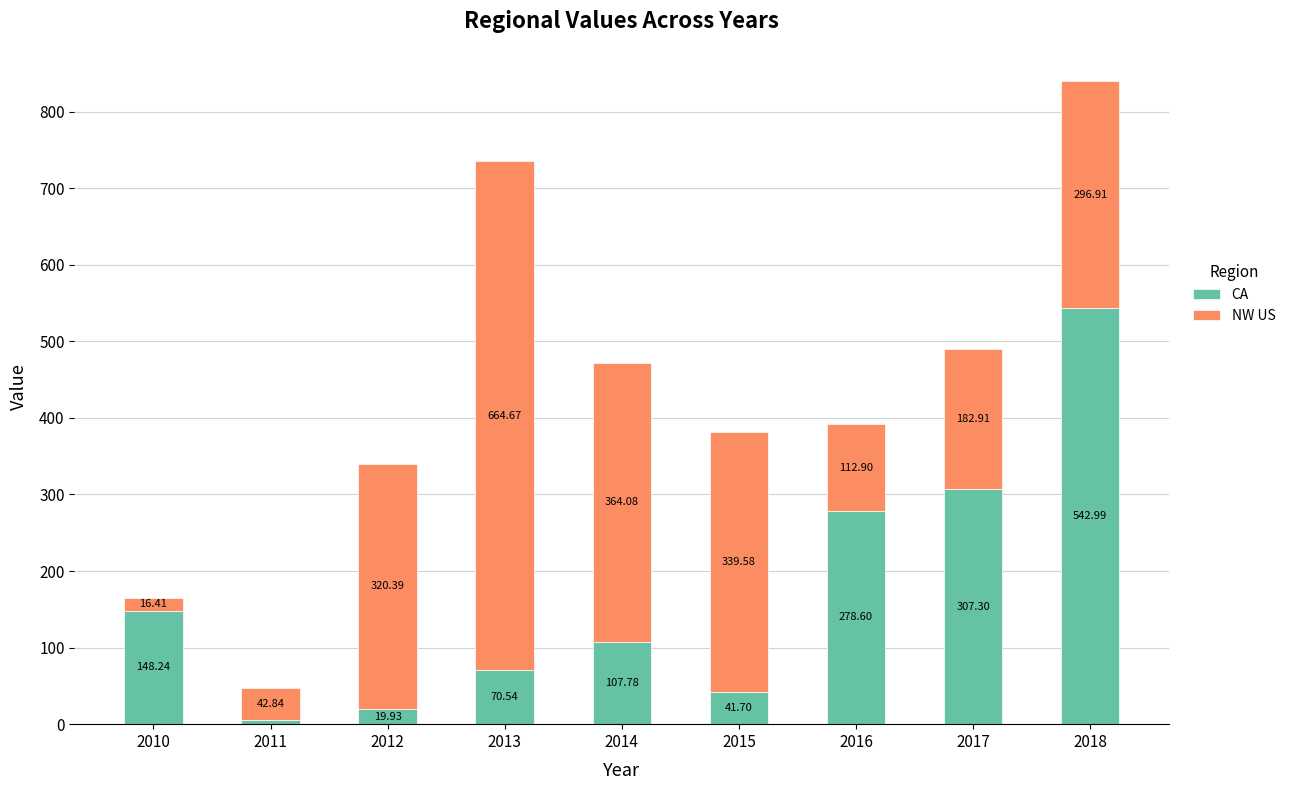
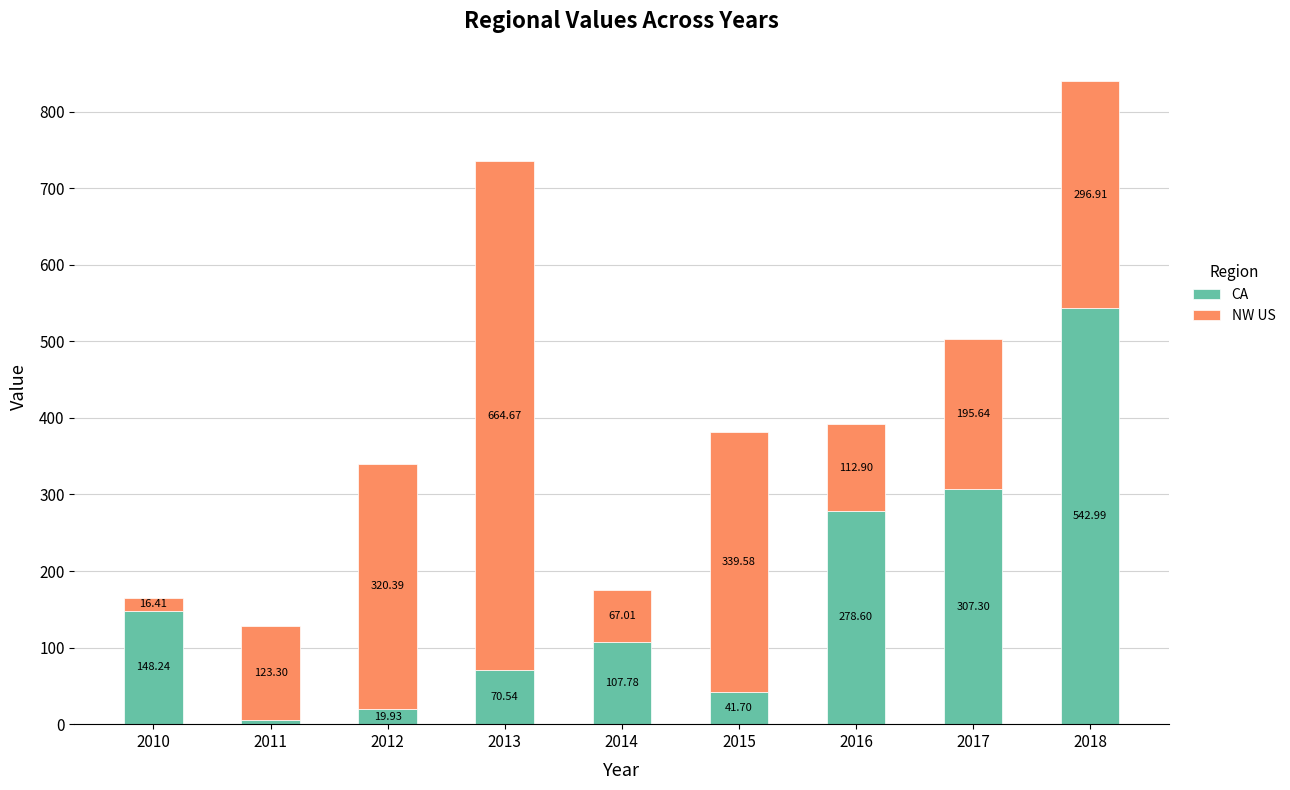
NW US, 2011: 42.84 -> 123.30
NW US, 2014: 364.08 -> 67.01
NW US, 2017: 182.91 -> 195.64
